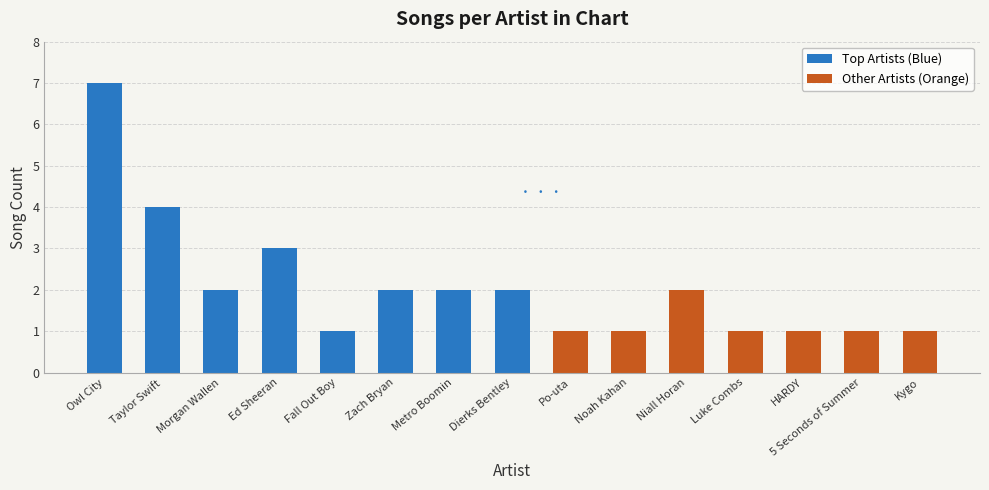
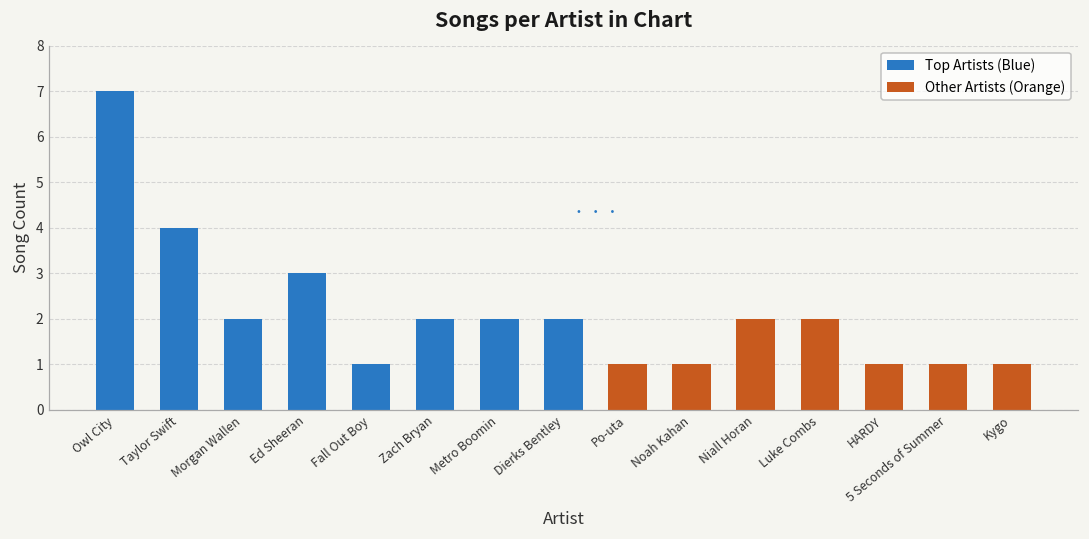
Luke Combs: 1 -> 2
